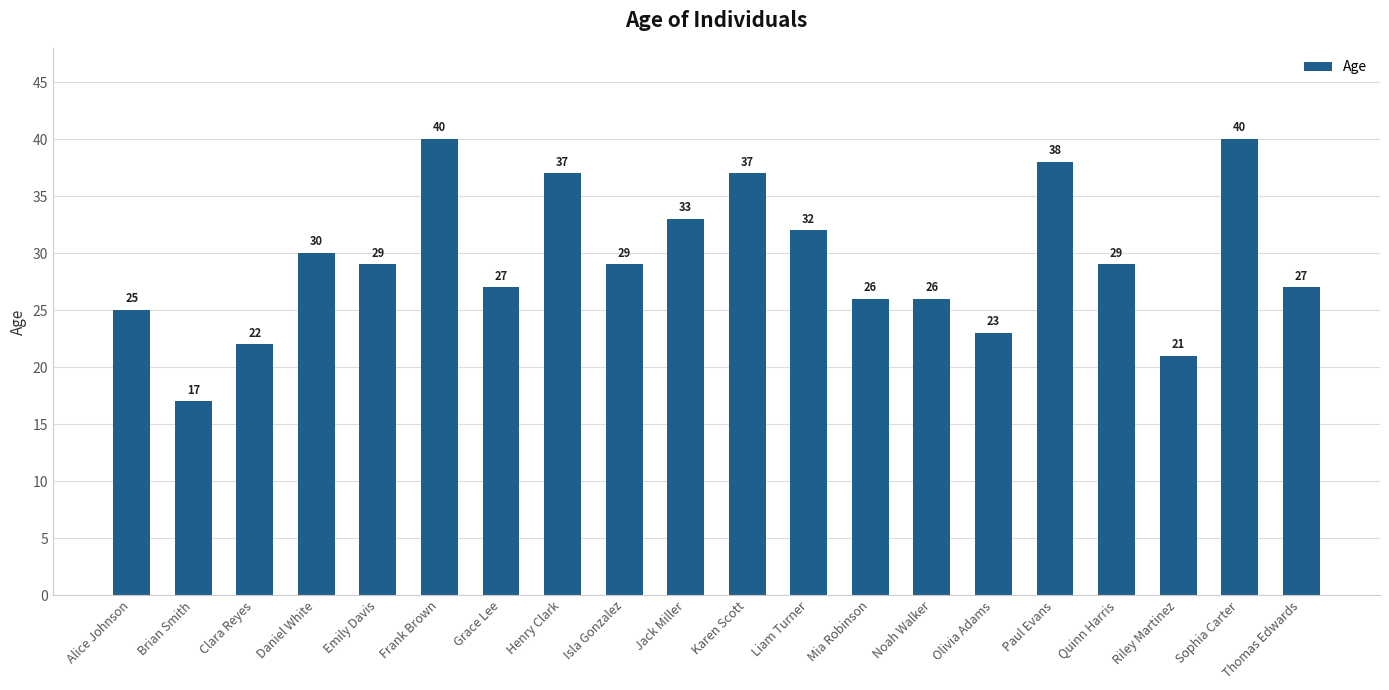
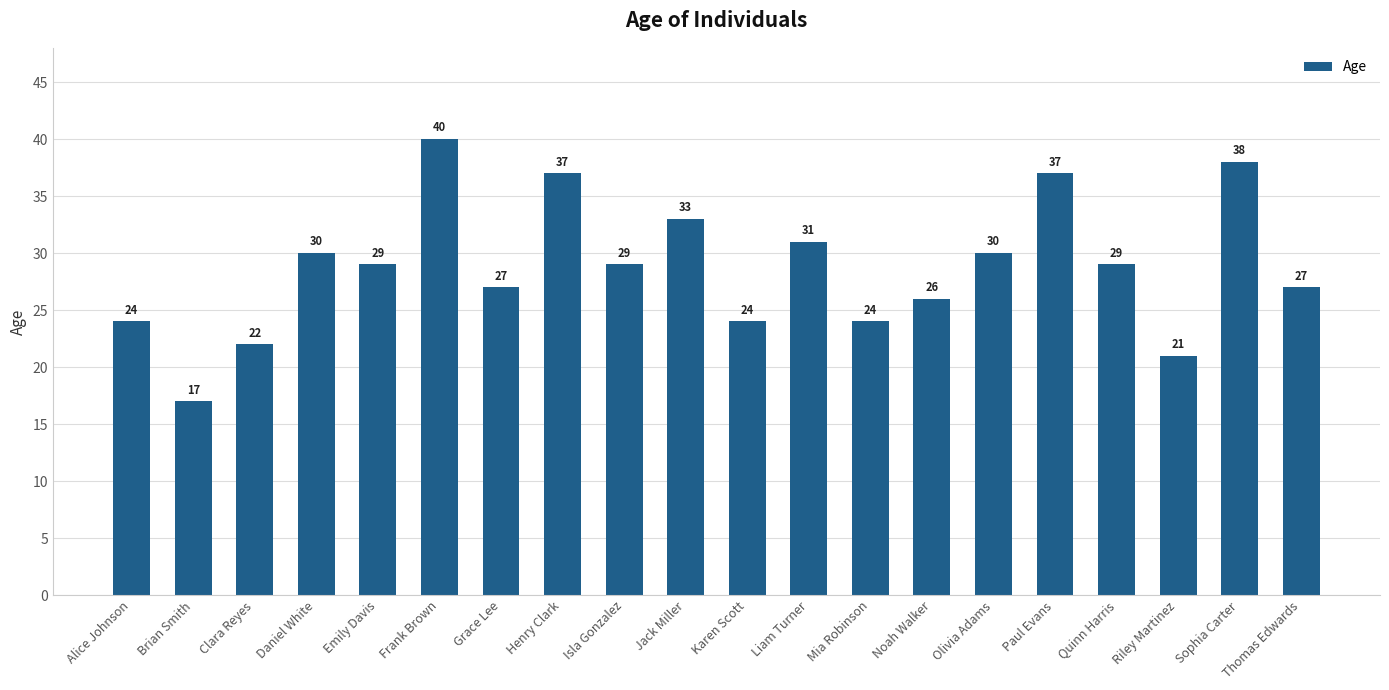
Alice Johnson: 25 -> 24
Karen Scott: 37 -> 24
Liam Turner: 32 -> 31
Mia Robinson: 26 -> 24
Olivia Adams: 23 -> 30
Paul Evans: 38 -> 37
Sophia Carter: 40 -> 38
